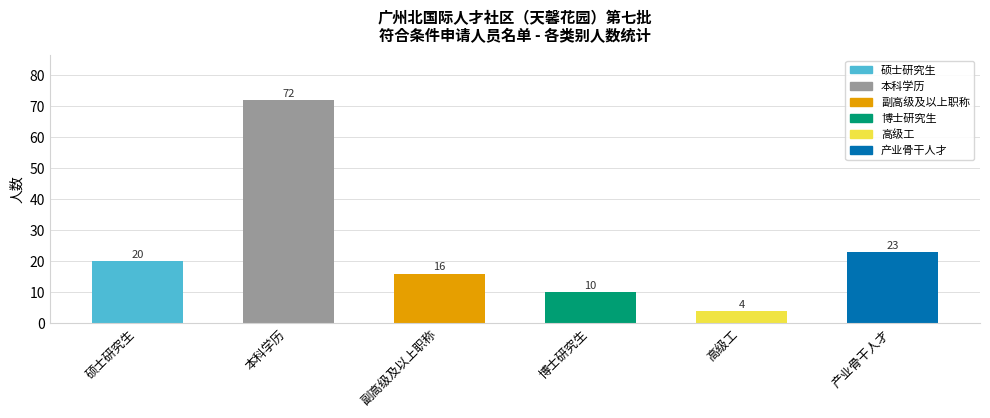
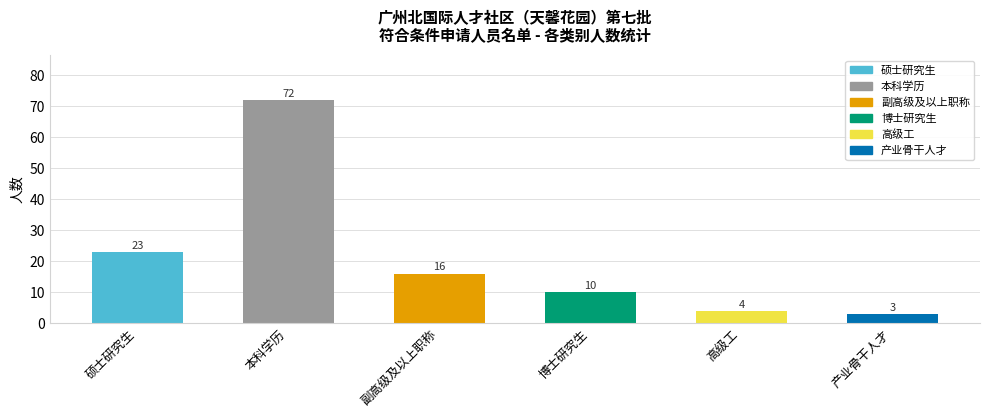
硕士研究生: 20 -> 23
产业骨干人才: 23 -> 3
